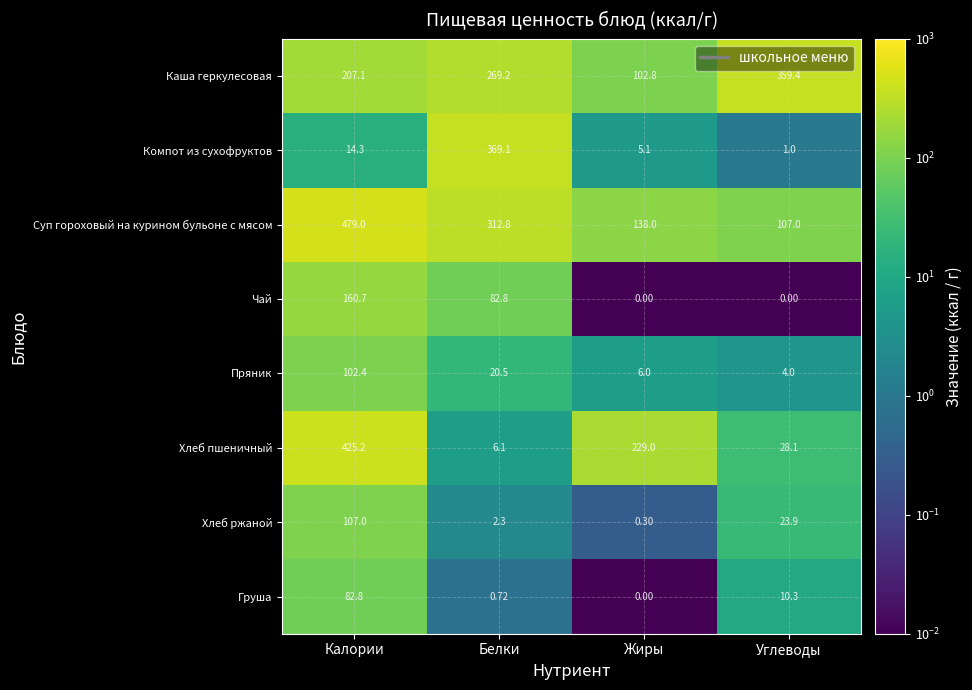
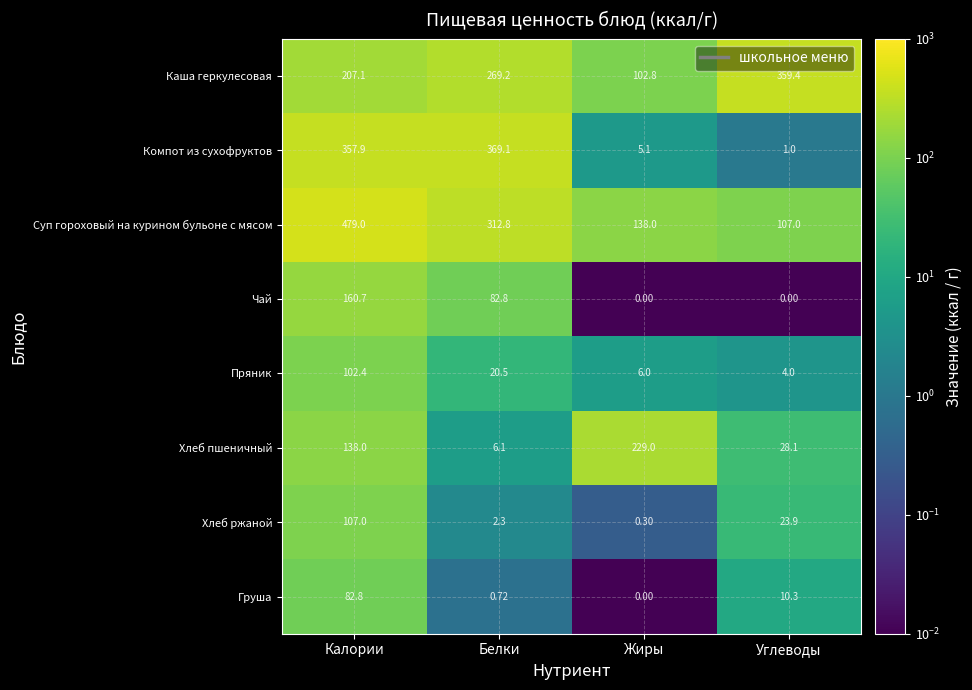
Компот из сухофруктов, Калории: 14.3 -> 357.9
Хлеб пшеничный, Калории: 425.2 -> 138.0
